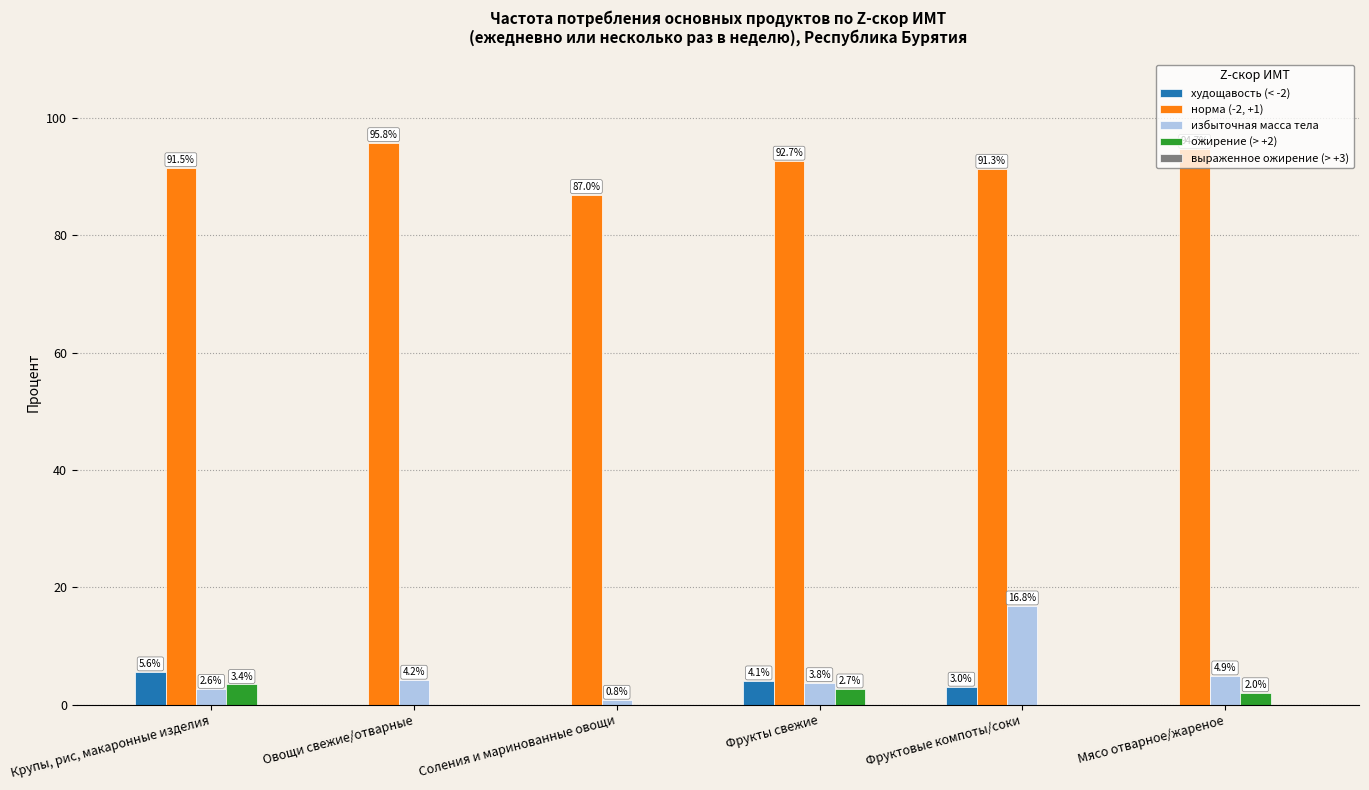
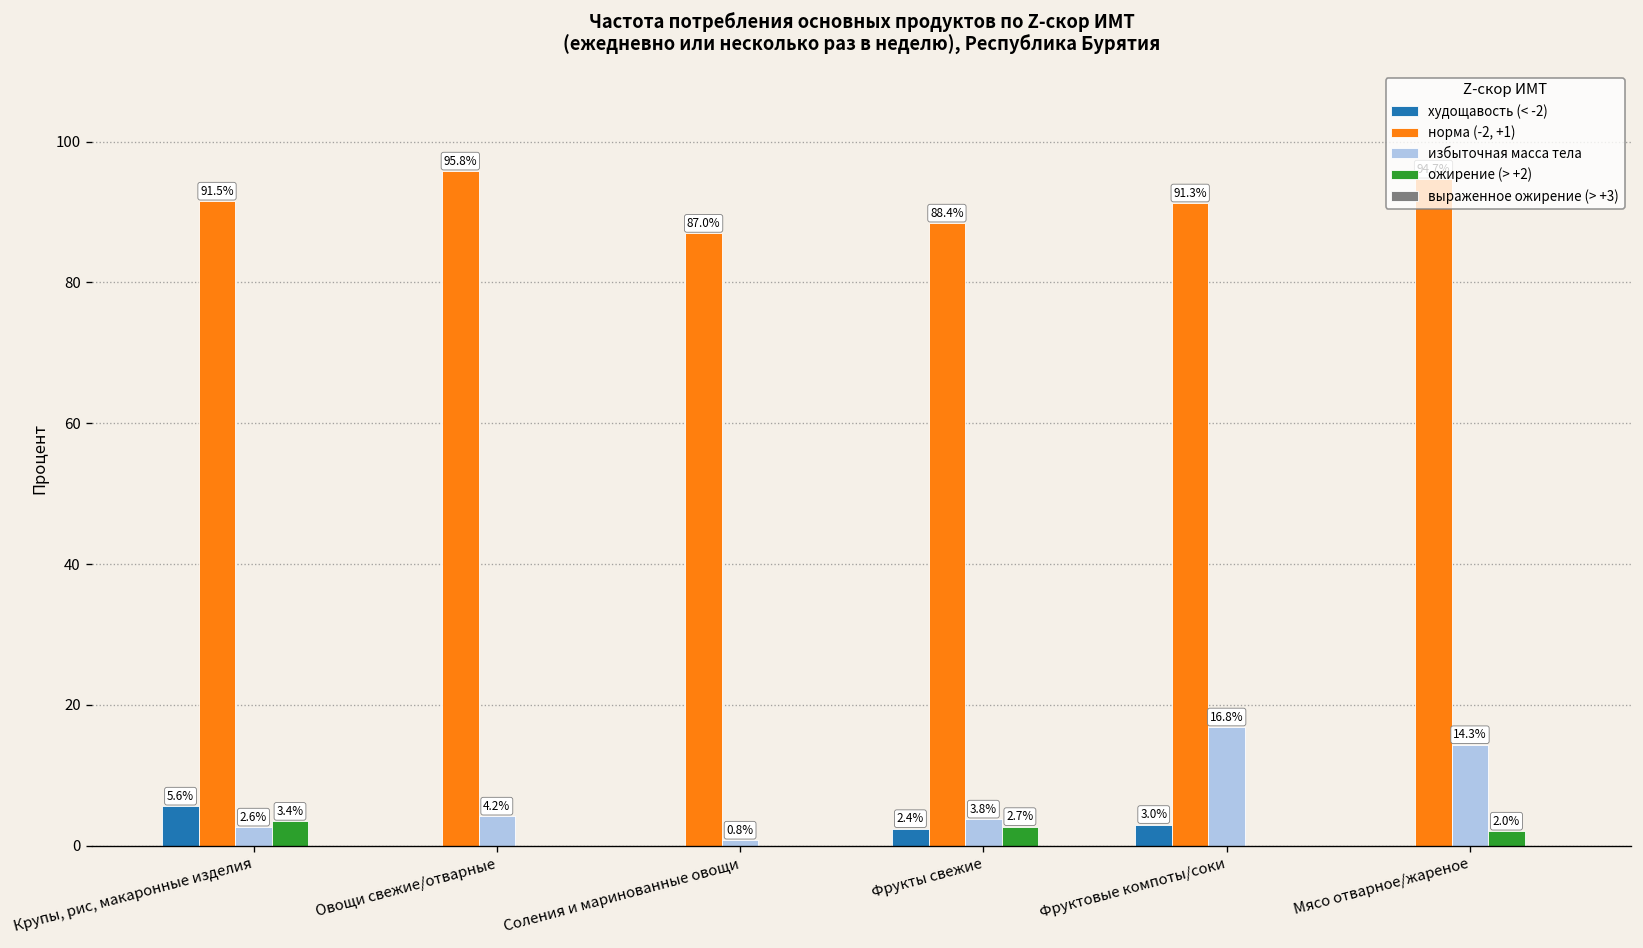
худощавость (< -2), Фрукты свежие: 4.1% -> 2.4%
норма (-2, +1), Фрукты свежие: 92.7% -> 88.4%
избыточная масса тела, Мясо отварное/жареное: 4.9% -> 14.3%
